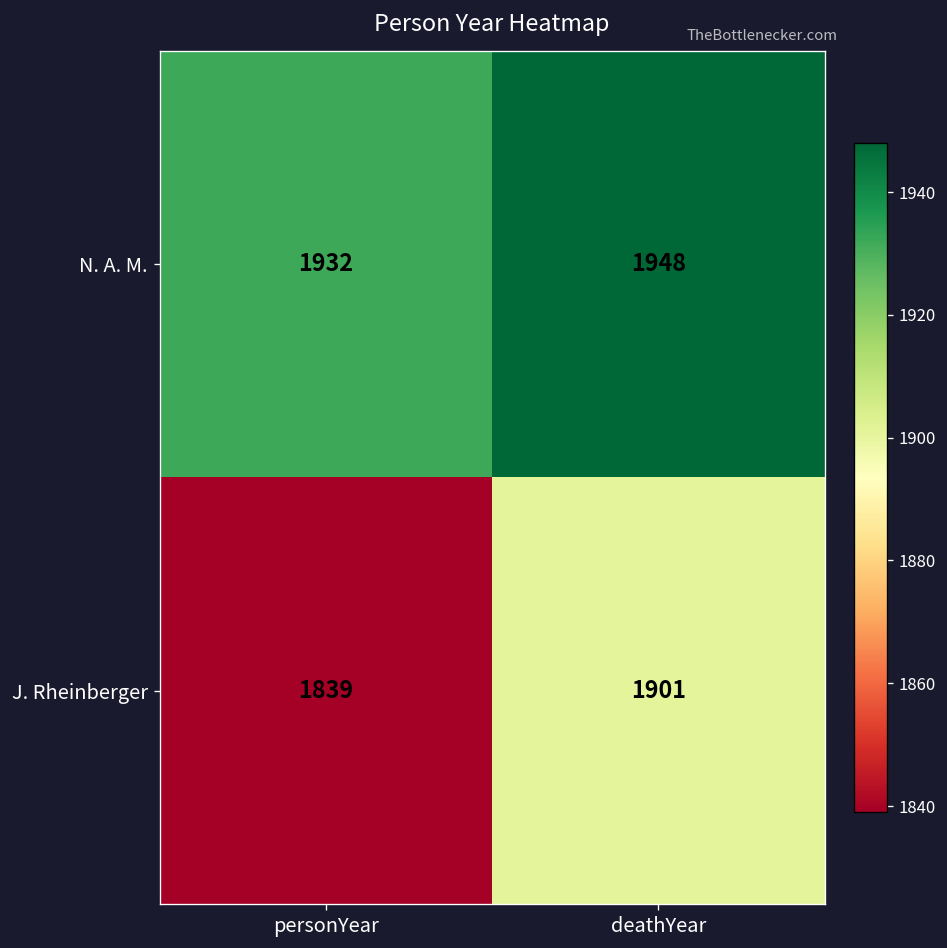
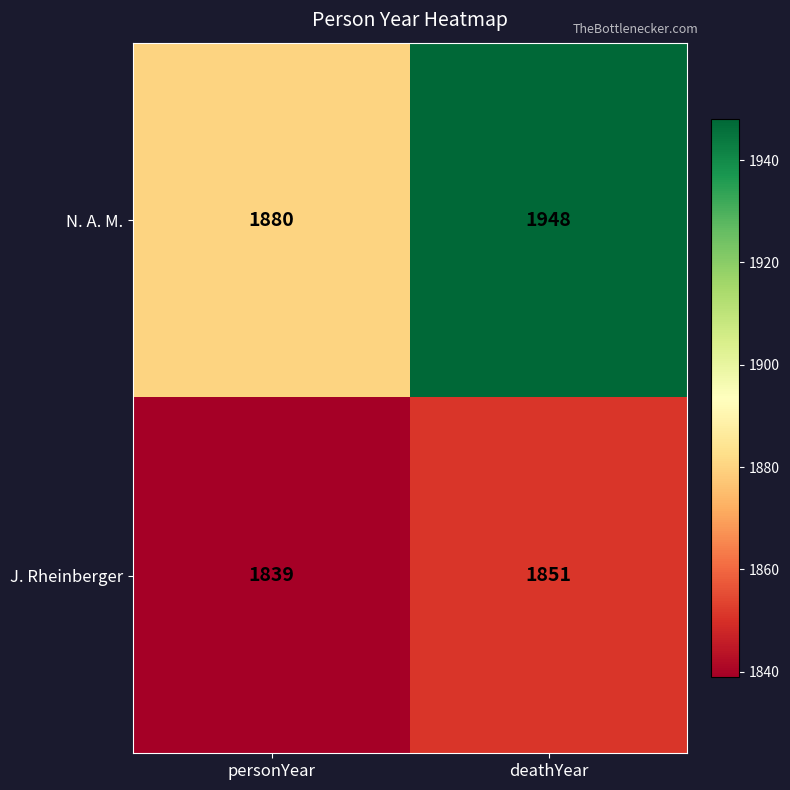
N. A. M., personYear: 1932 -> 1880
J. Rheinberger, deathYear: 1901 -> 1851
